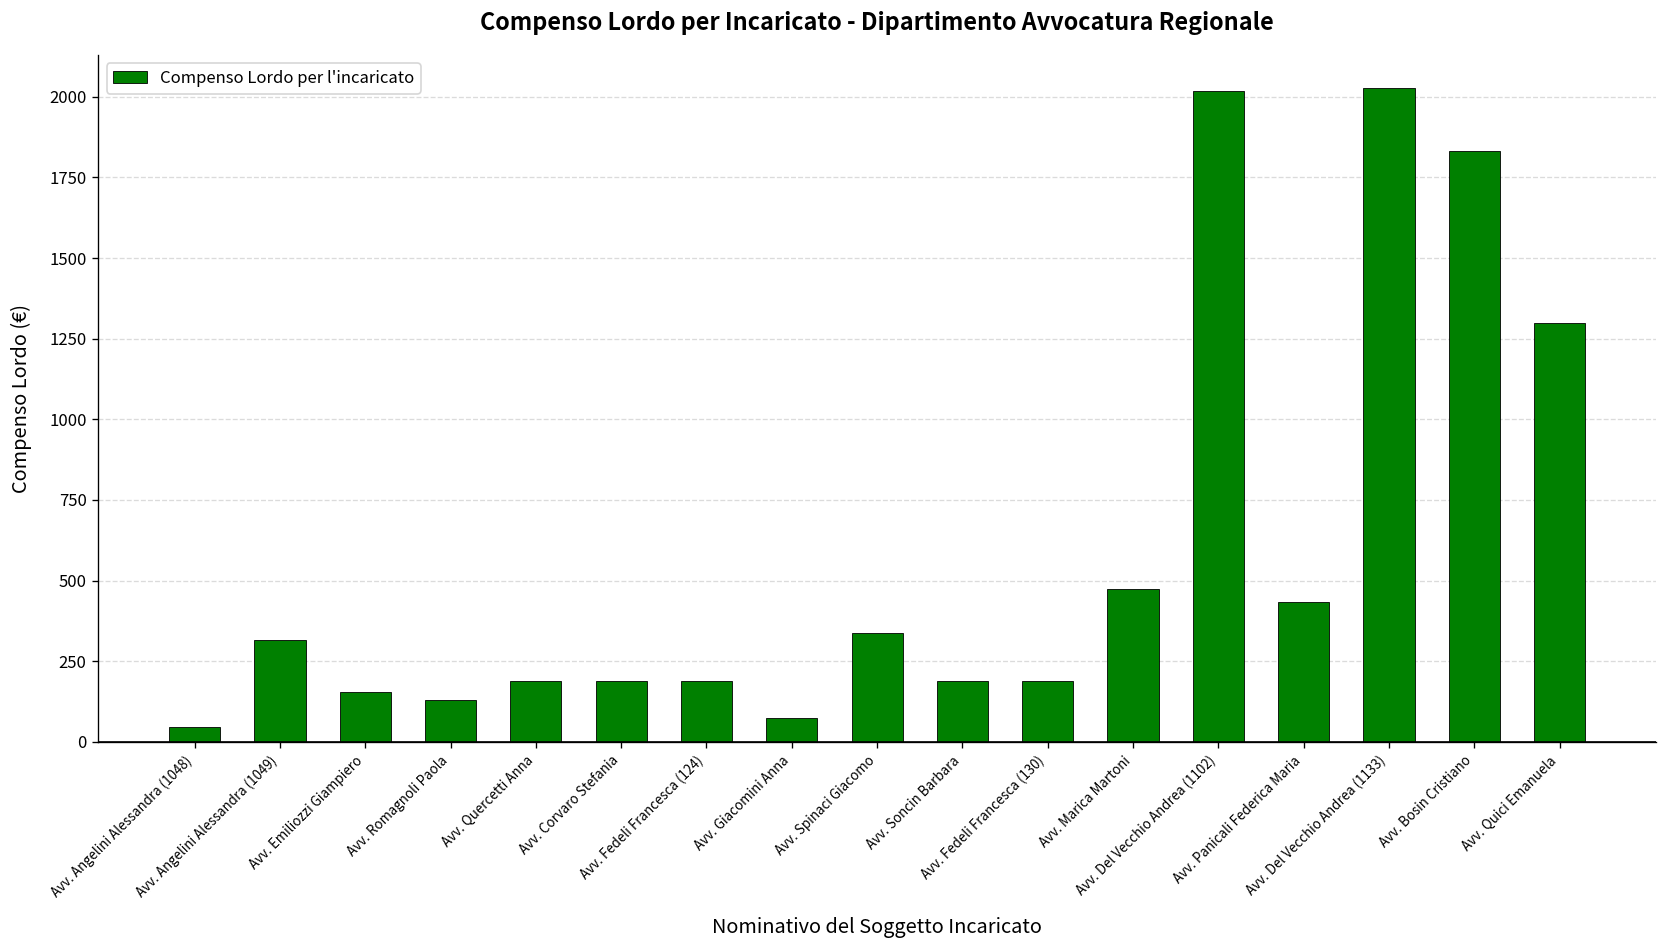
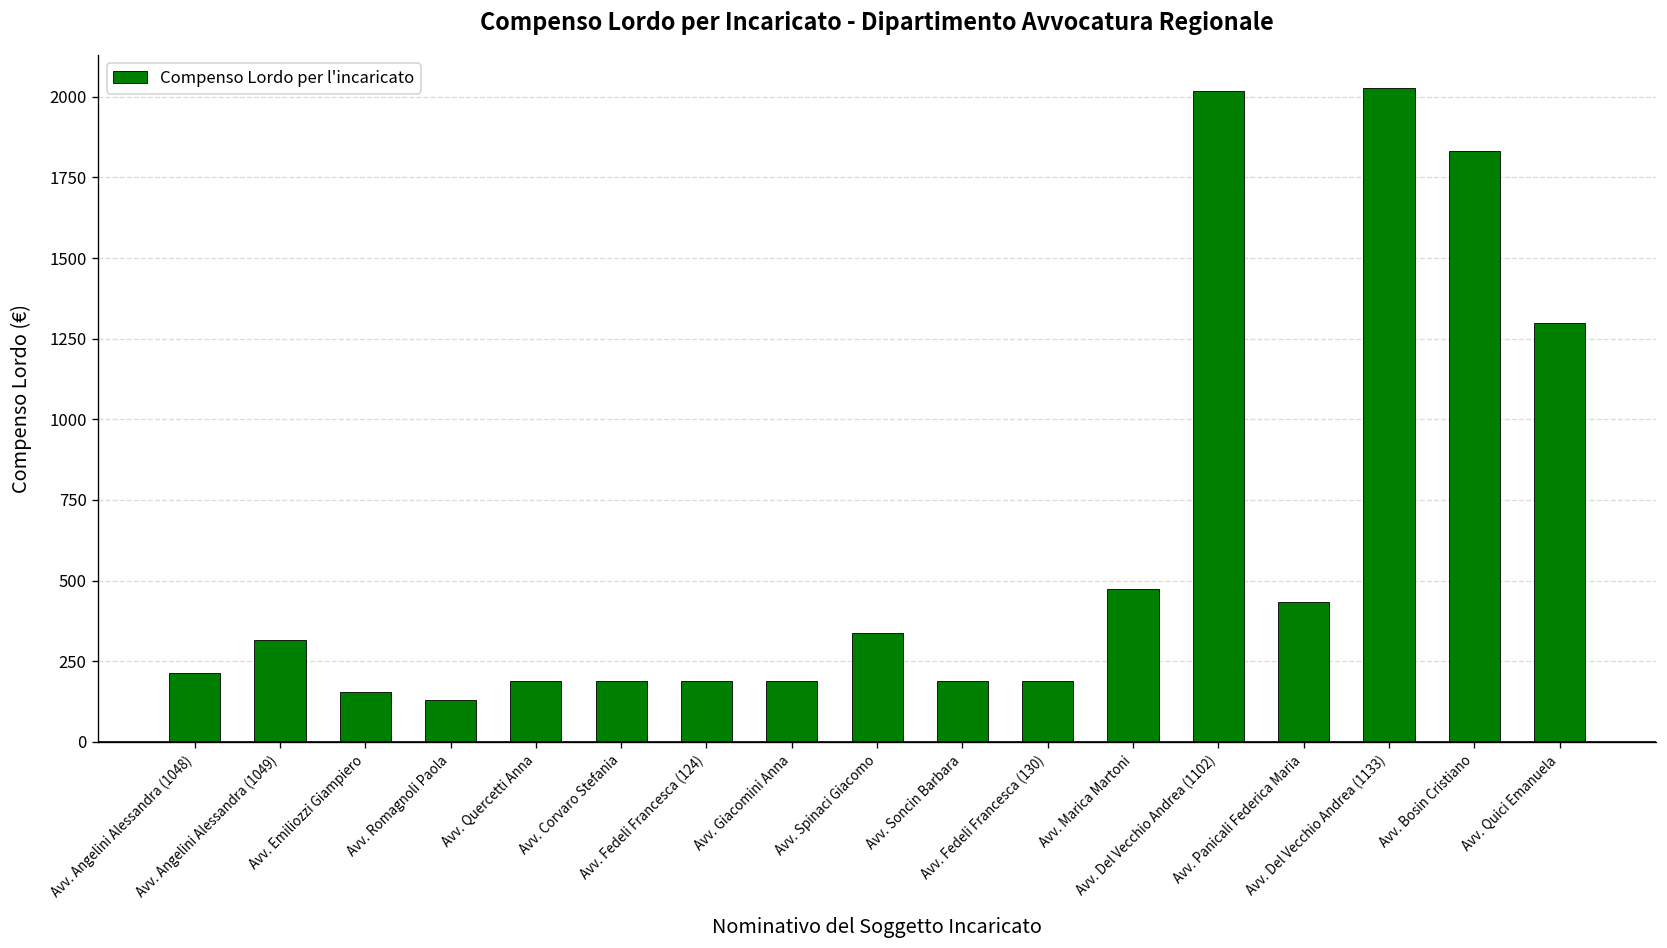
Avv. Angelini Alessandra (1048): 50 -> 210
Avv. Giacomini Anna: 70 -> 190
